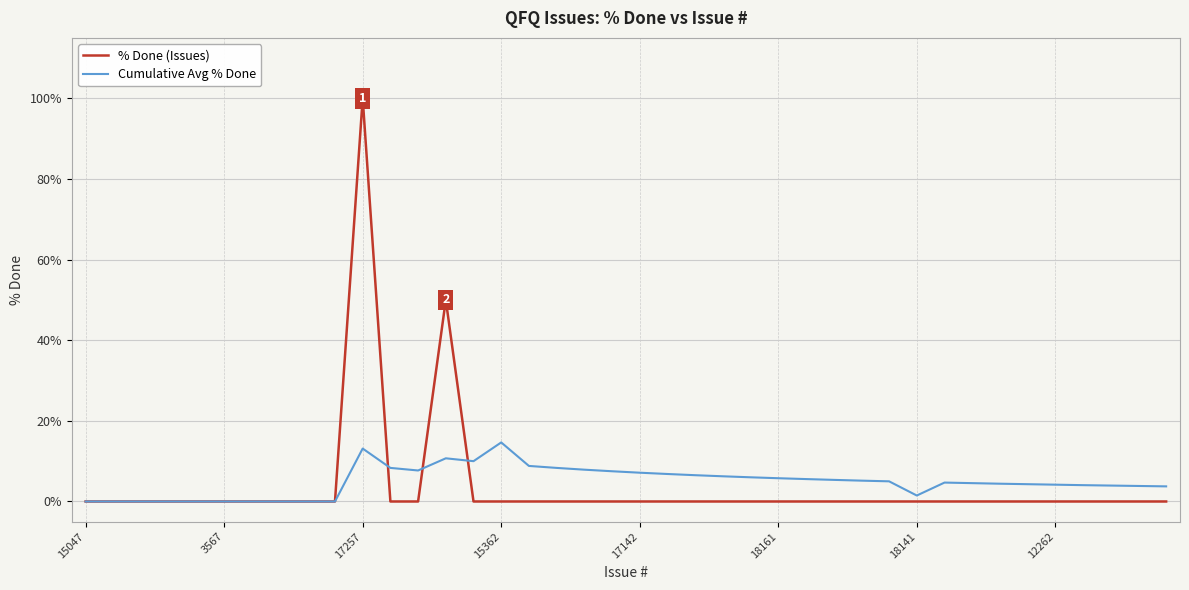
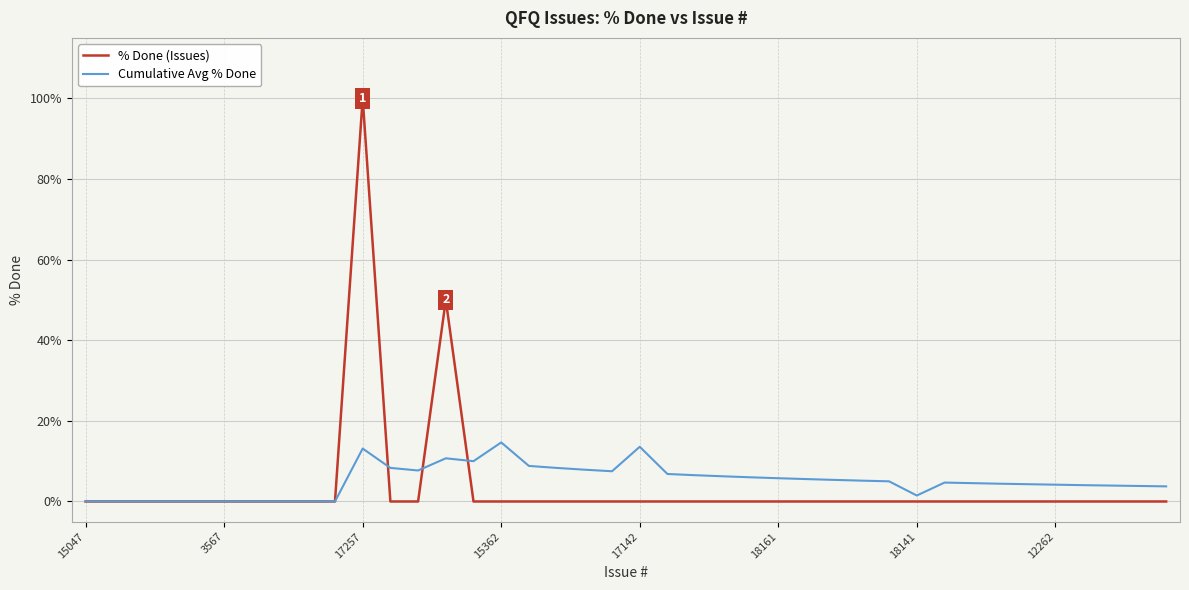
Cumulative Avg % Done, 17142: 7% -> 14%
